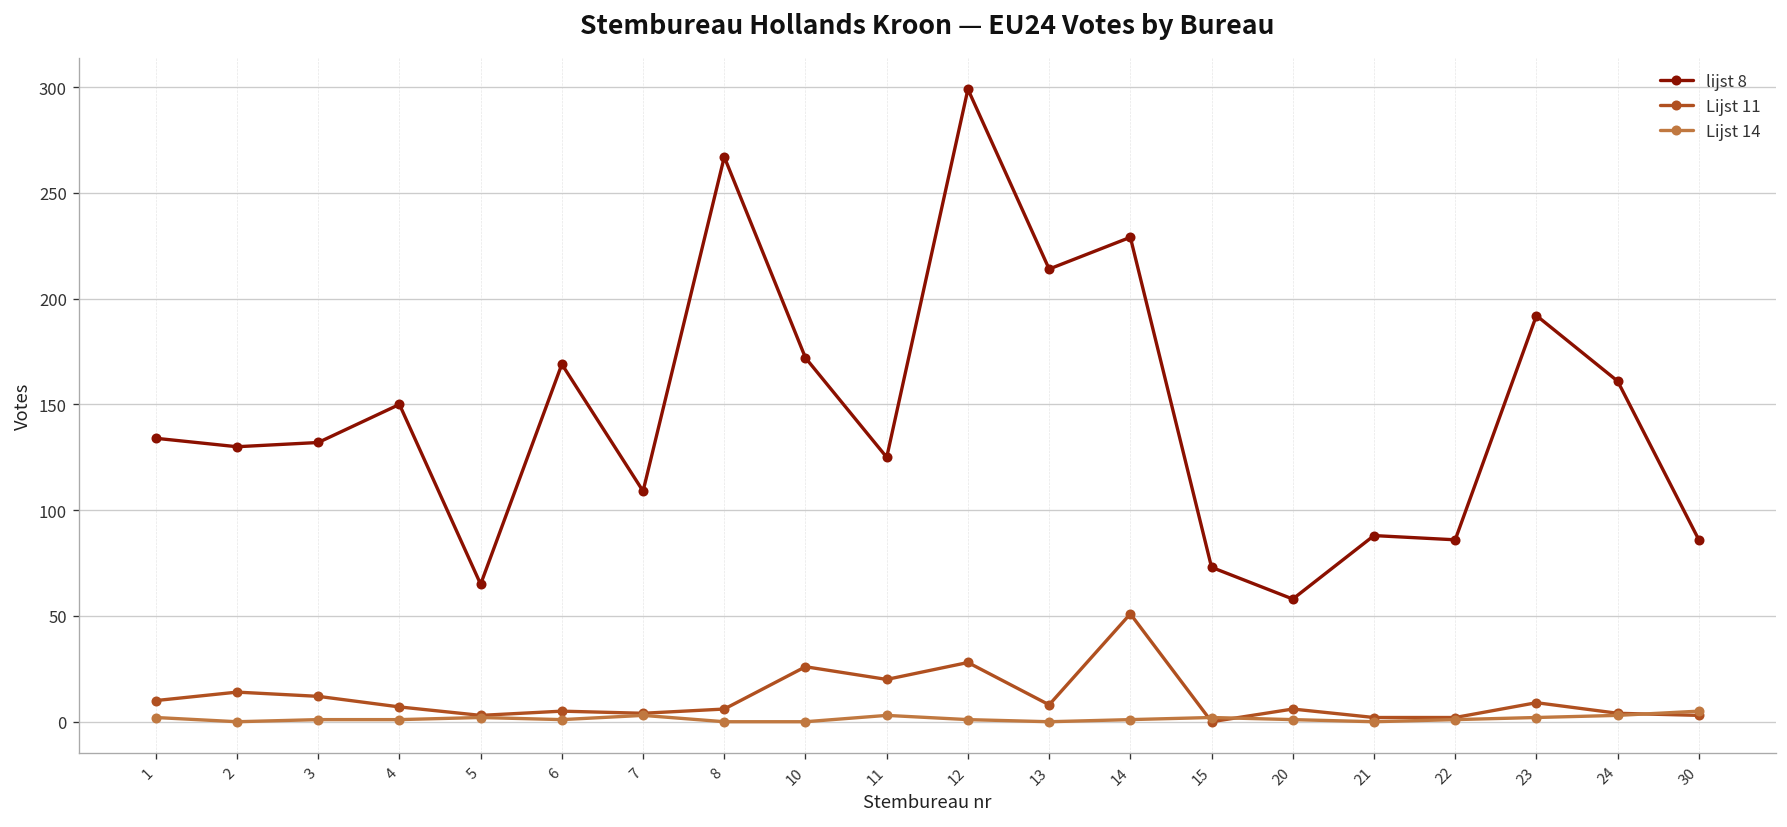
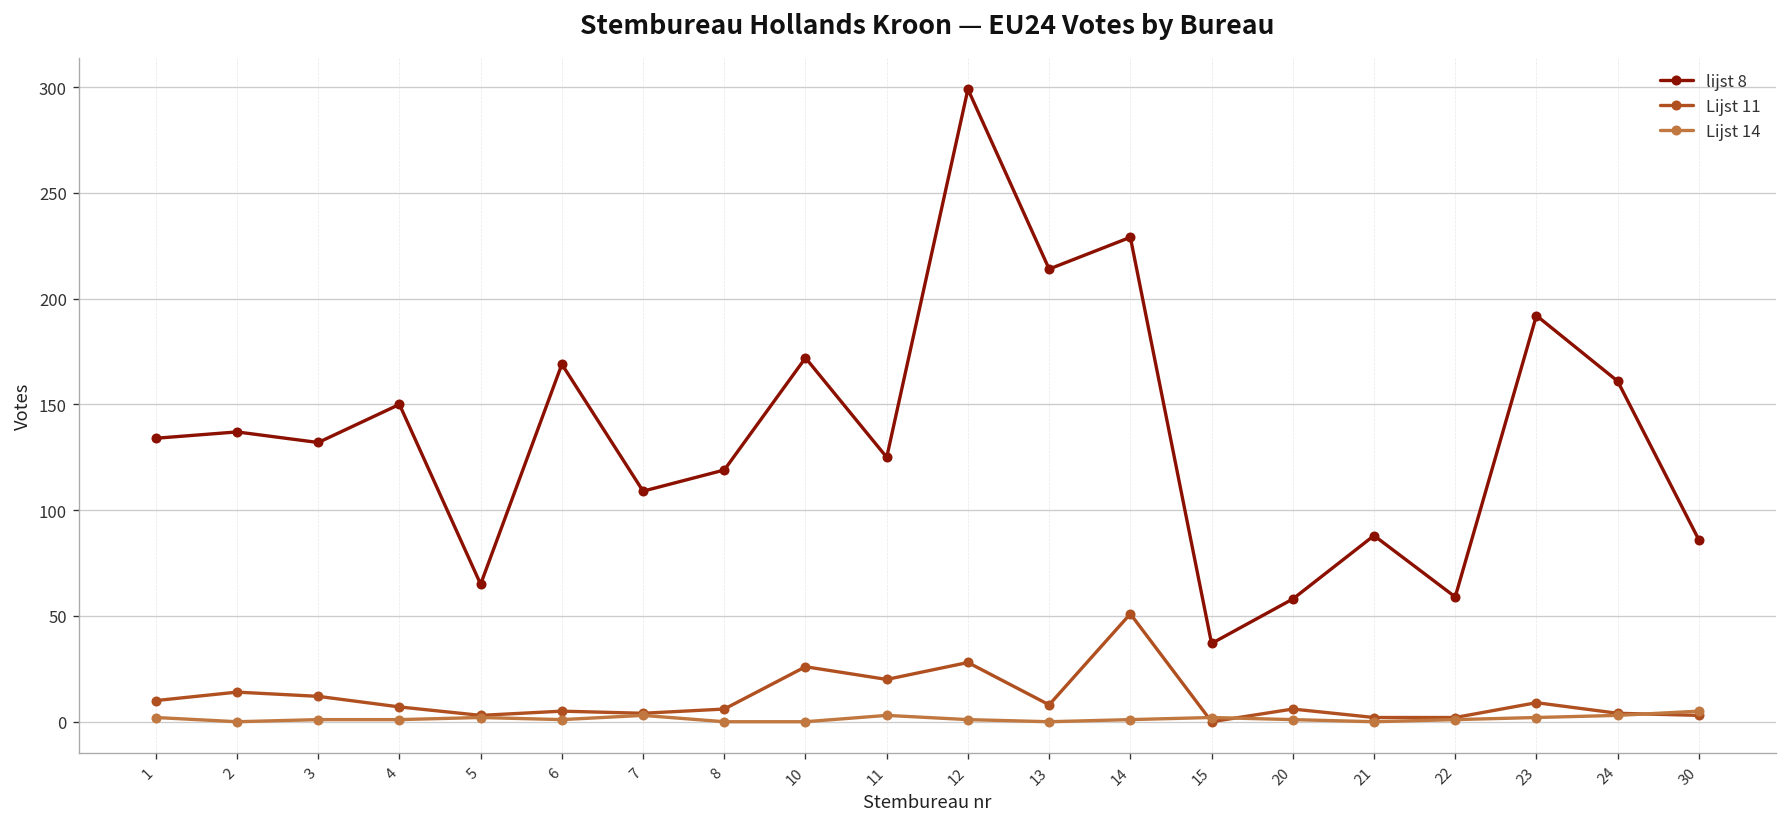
lijst 8, 2: 130 -> 137
lijst 8, 8: 267 -> 119
lijst 8, 15: 73 -> 37
lijst 8, 22: 86 -> 59
